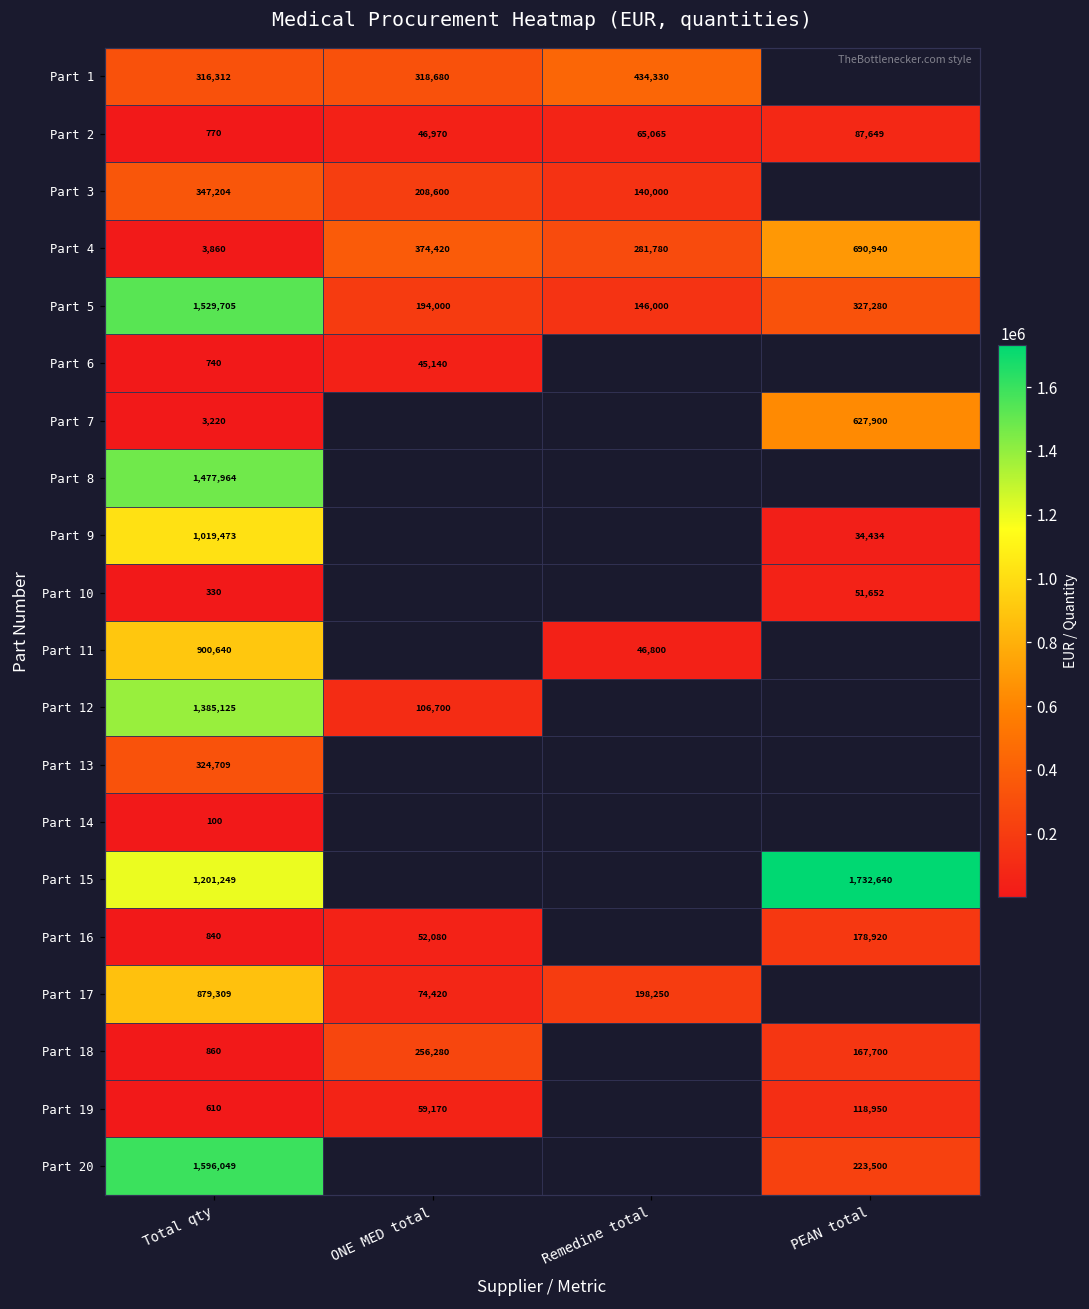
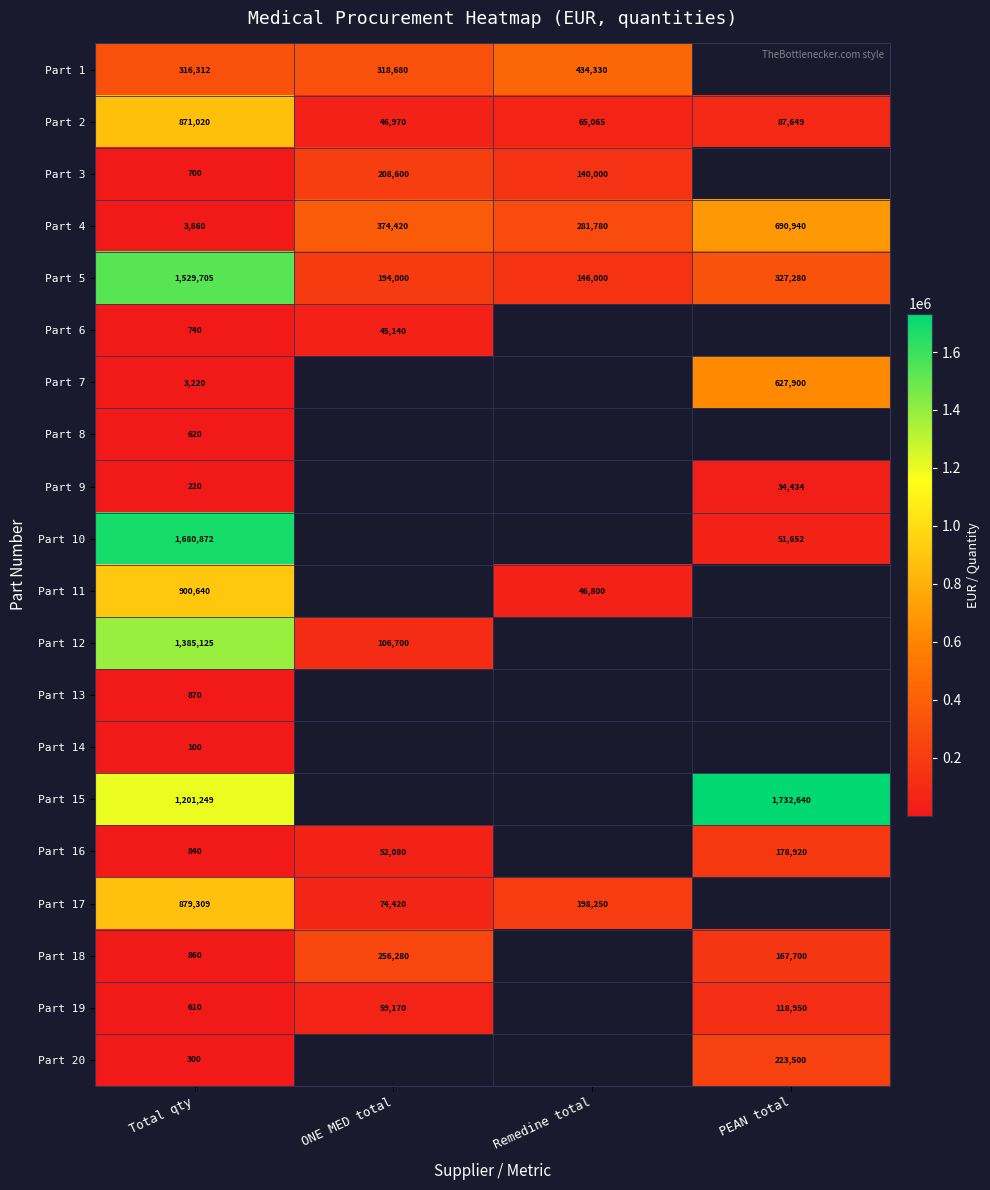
Part 2, Total qty: 770 -> 871,020
Part 3, Total qty: 347,204 -> 700
Part 8, Total qty: 1,477,964 -> 620
Part 9, Total qty: 1,019,473 -> 220
Part 10, Total qty: 330 -> 1,680,872
Part 13, Total qty: 324,709 -> 870
Part 20, Total qty: 1,596,049 -> 300
